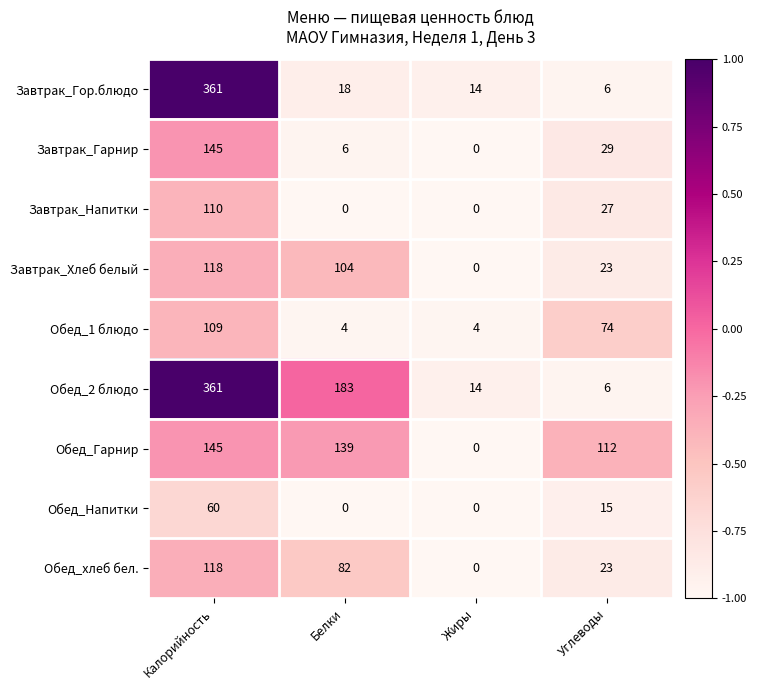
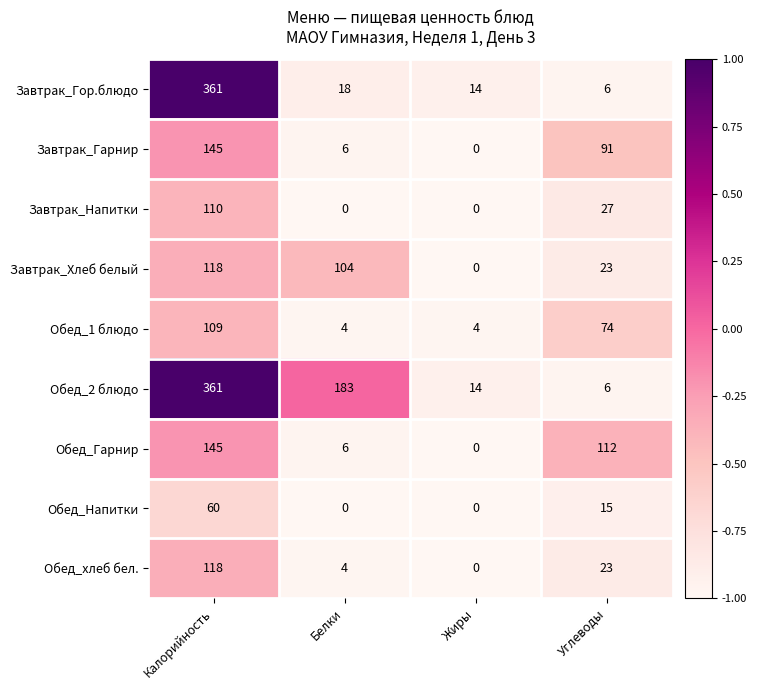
Завтрак_Гарнир, Углеводы: 29 -> 91
Обед_Гарнир, Белки: 139 -> 6
Обед_хлеб бел., Белки: 82 -> 4
